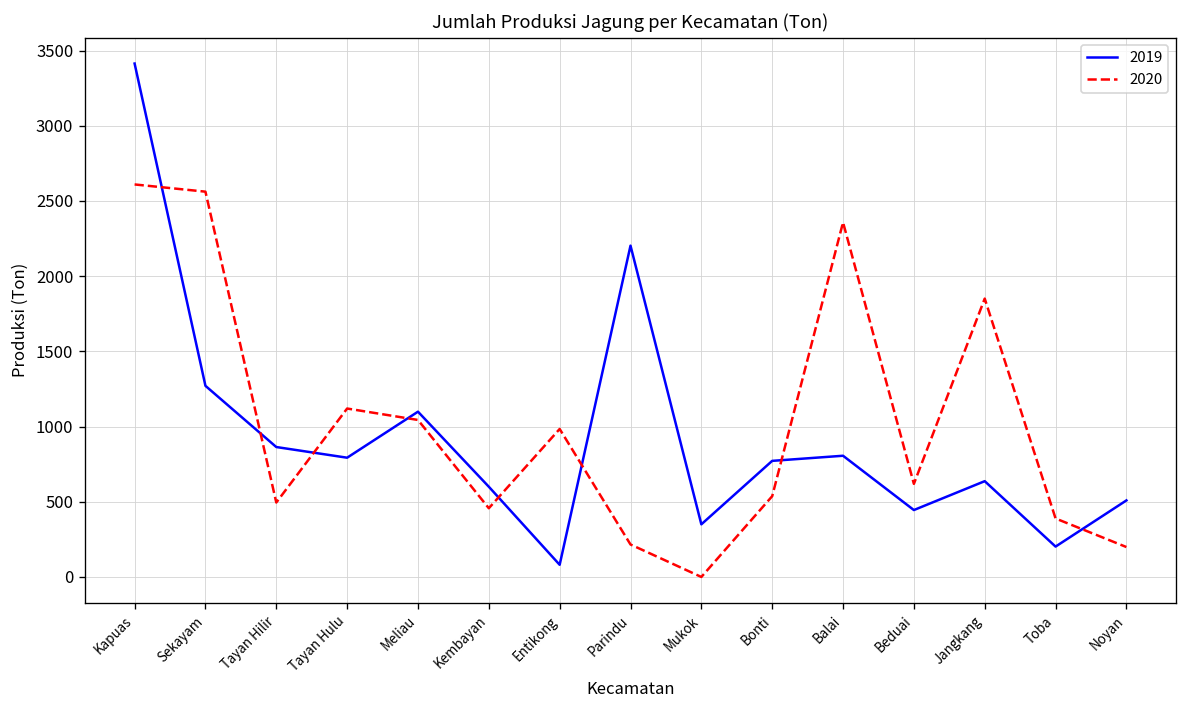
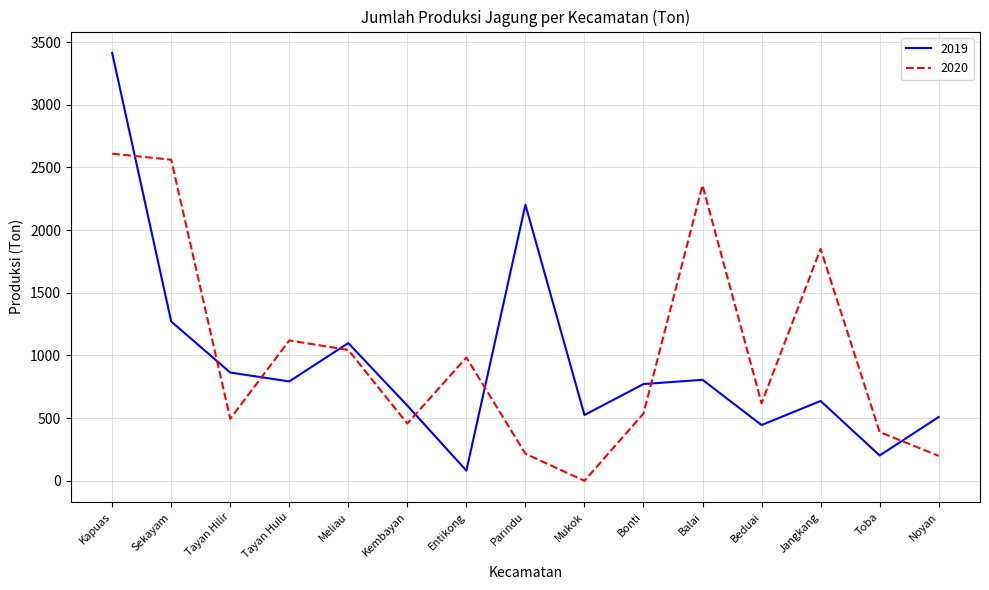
2019, Mukok: 350 -> 530
